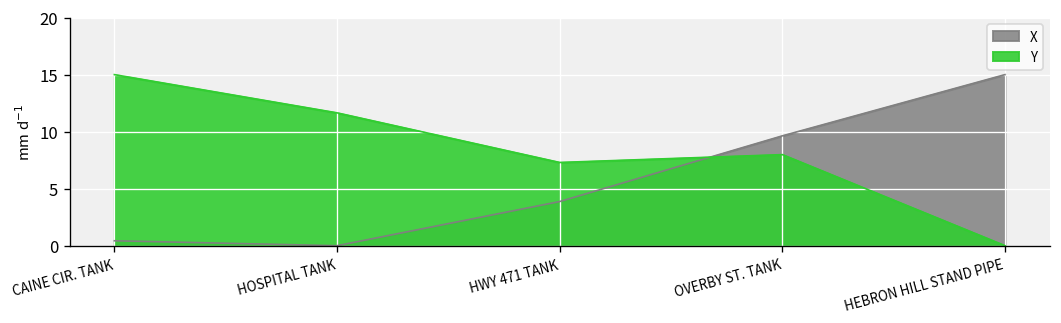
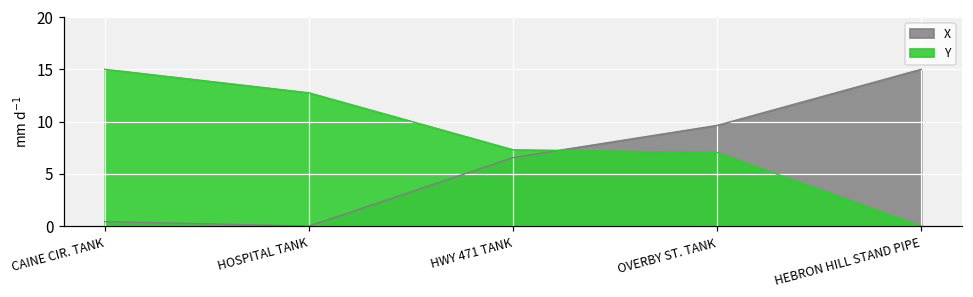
Y, HOSPITAL TANK: 12 -> 13
X, HWY 471 TANK: 4 -> 7
Y, OVERBY ST. TANK: 8 -> 7
